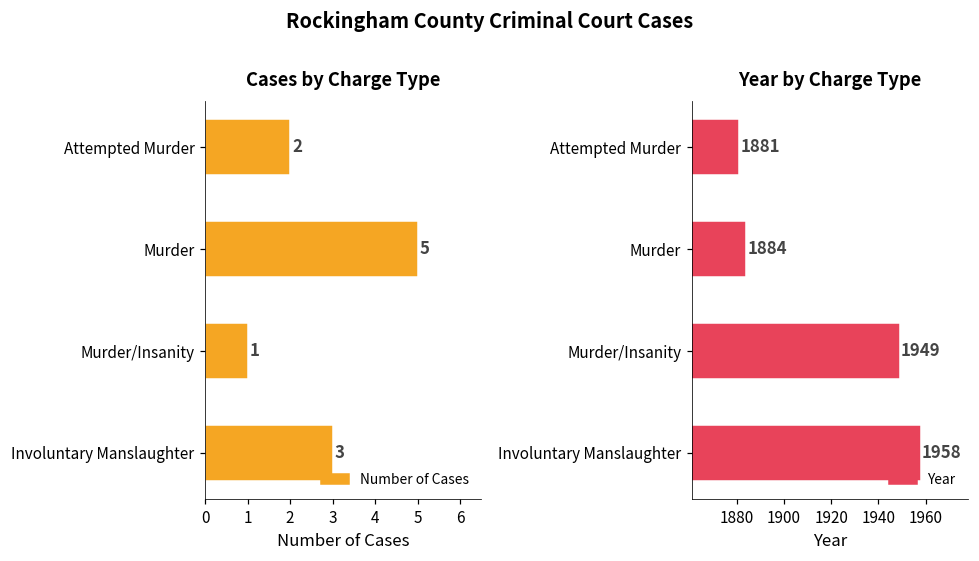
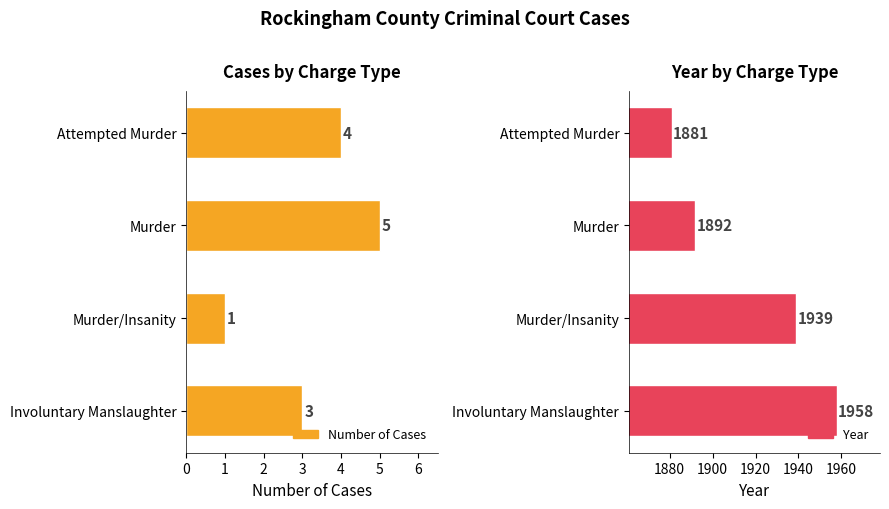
Cases by Charge Type, Attempted Murder: 2 -> 4
Year by Charge Type, Murder: 1884 -> 1892
Year by Charge Type, Murder/Insanity: 1949 -> 1939
